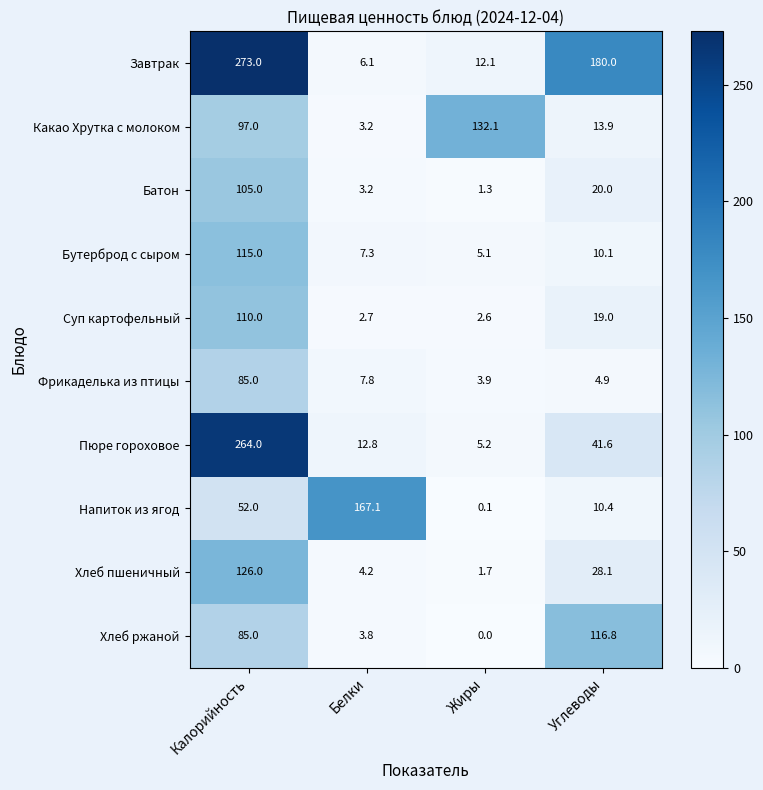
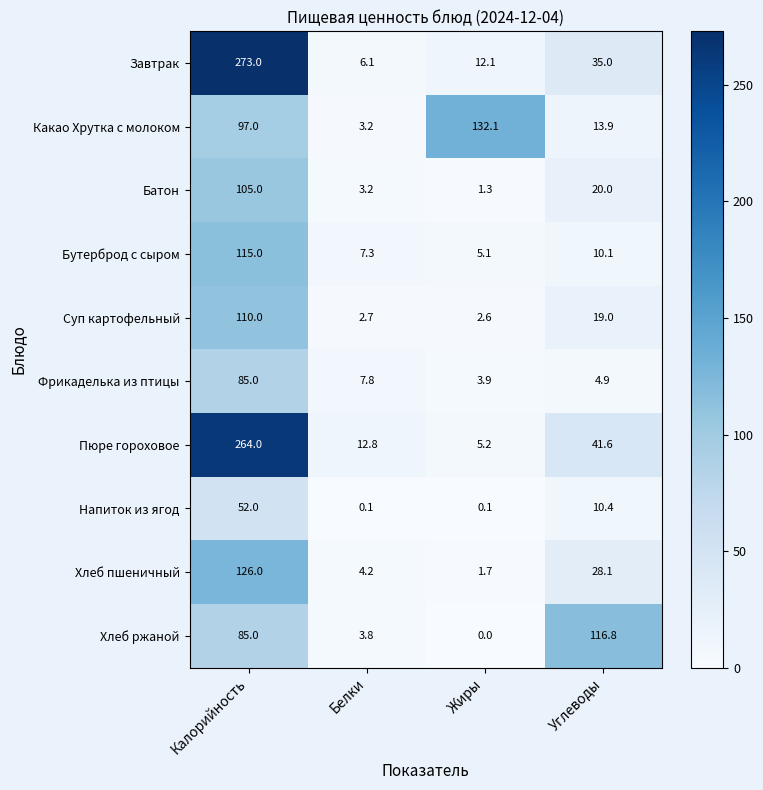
Завтрак, Углеводы: 180.0 -> 35.0
Напиток из ягод, Белки: 167.1 -> 0.1
